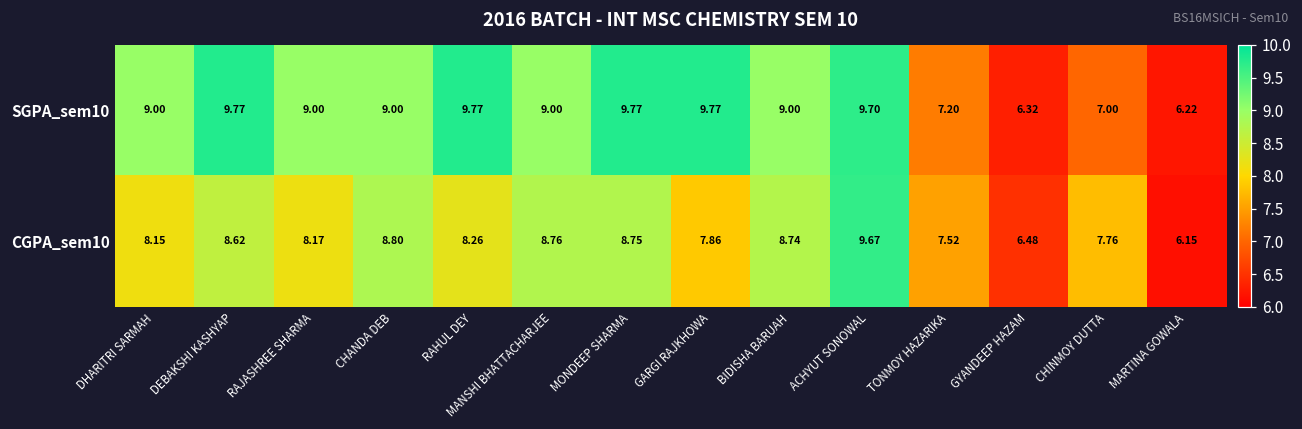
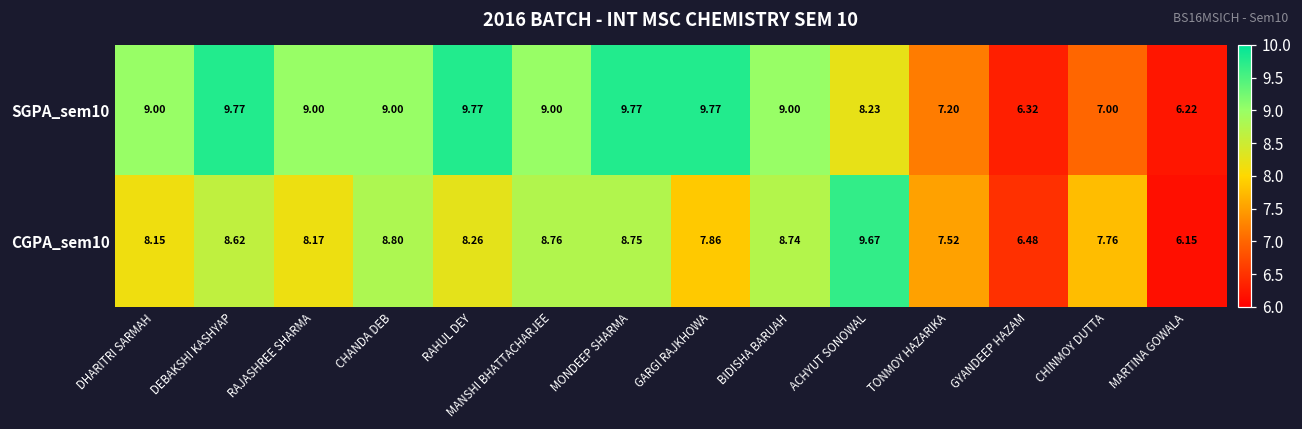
SGPA_sem10, ACHYUT SONOWAL: 9.70 -> 8.23
